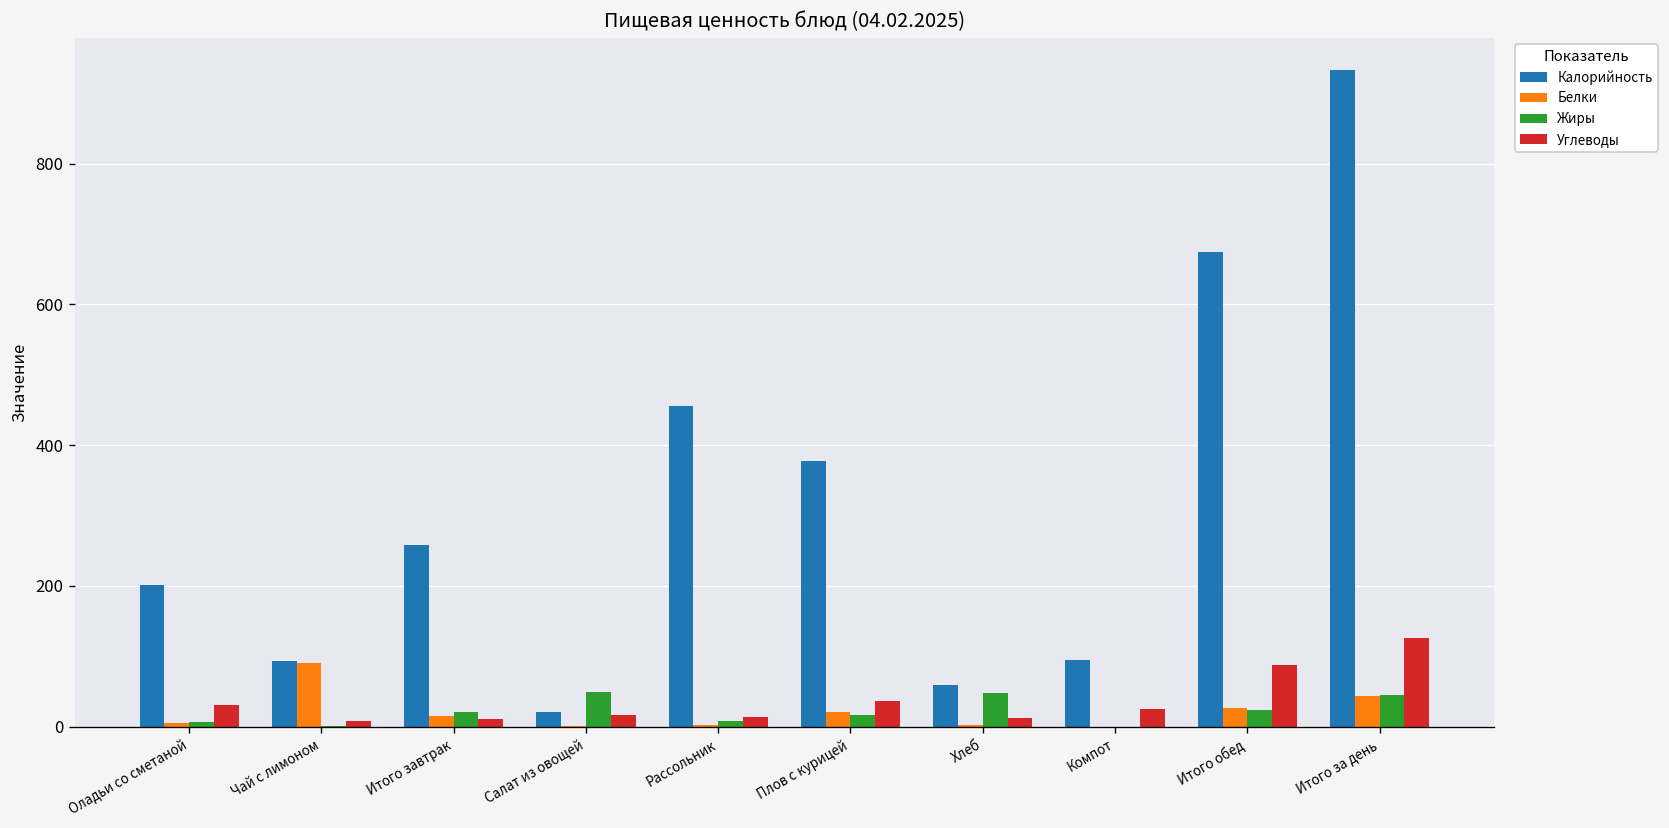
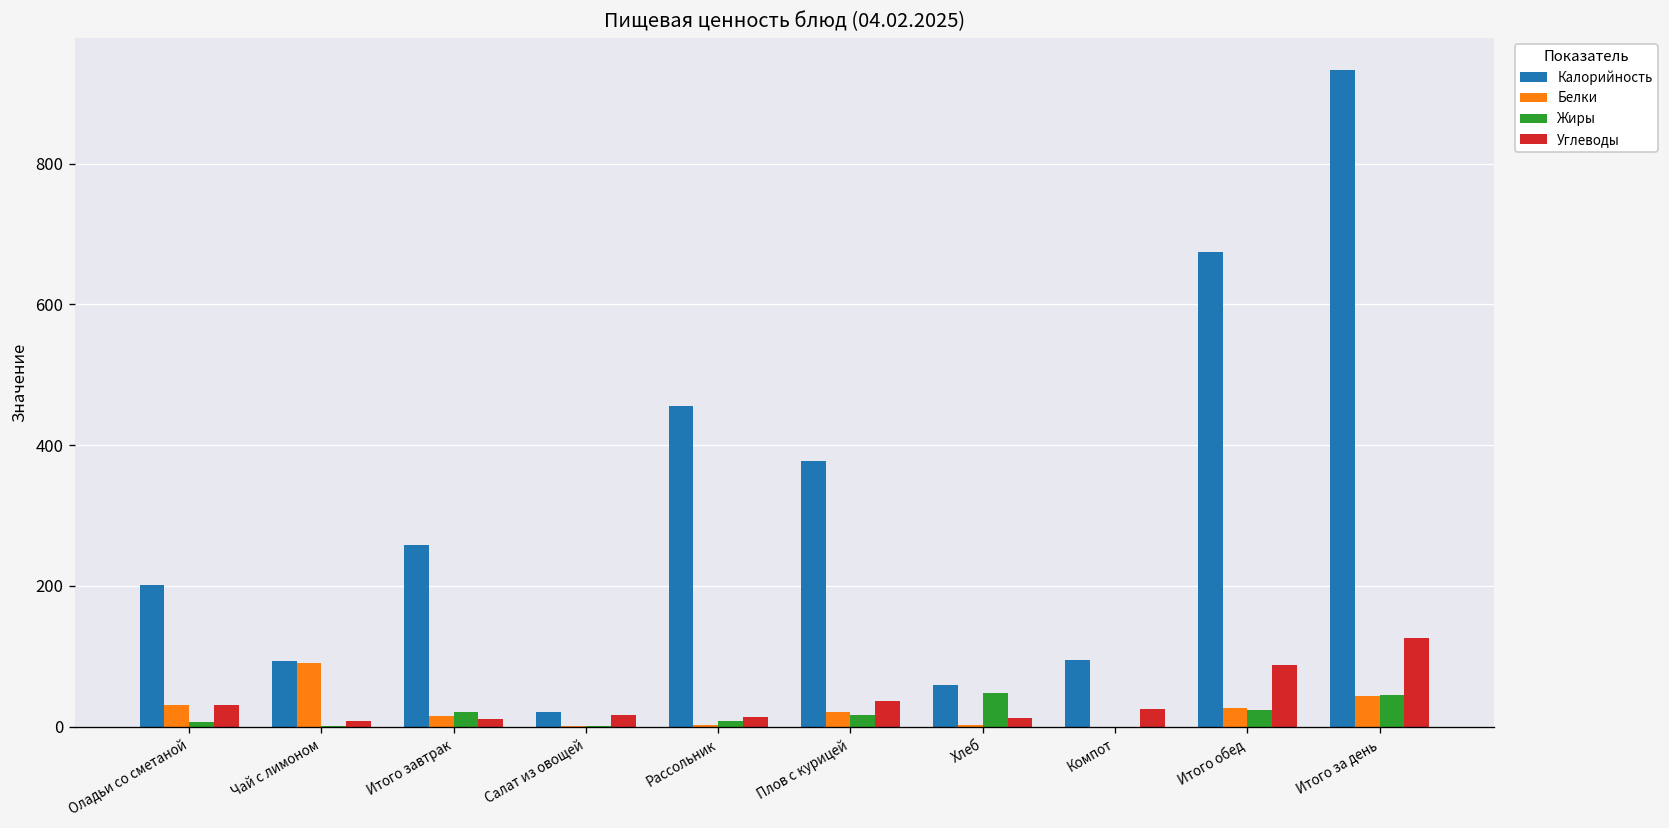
Белки, Оладьи со сметаной: 10 -> 30
Жиры, Салат из овощей: 50 -> 0
